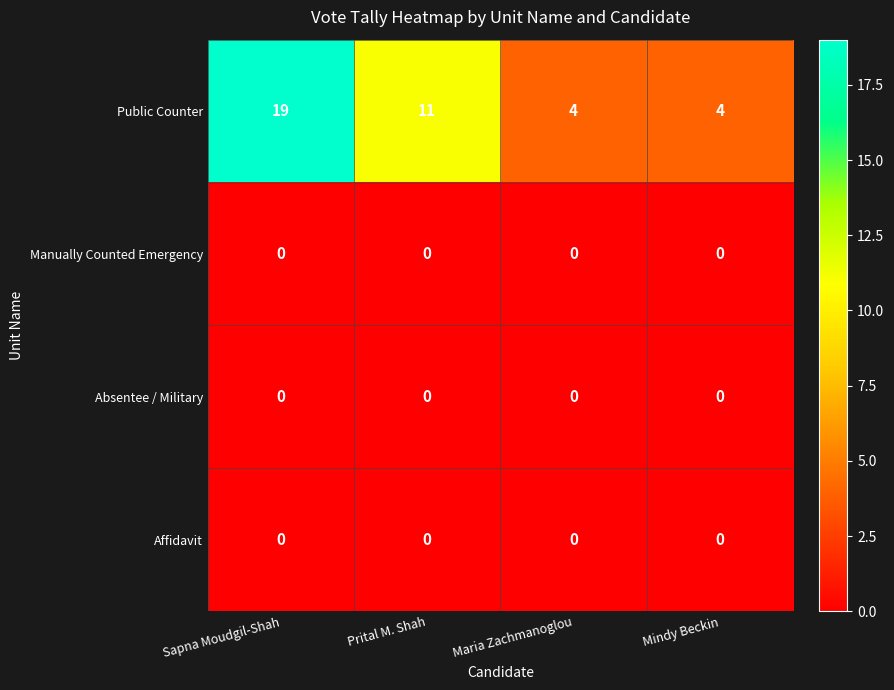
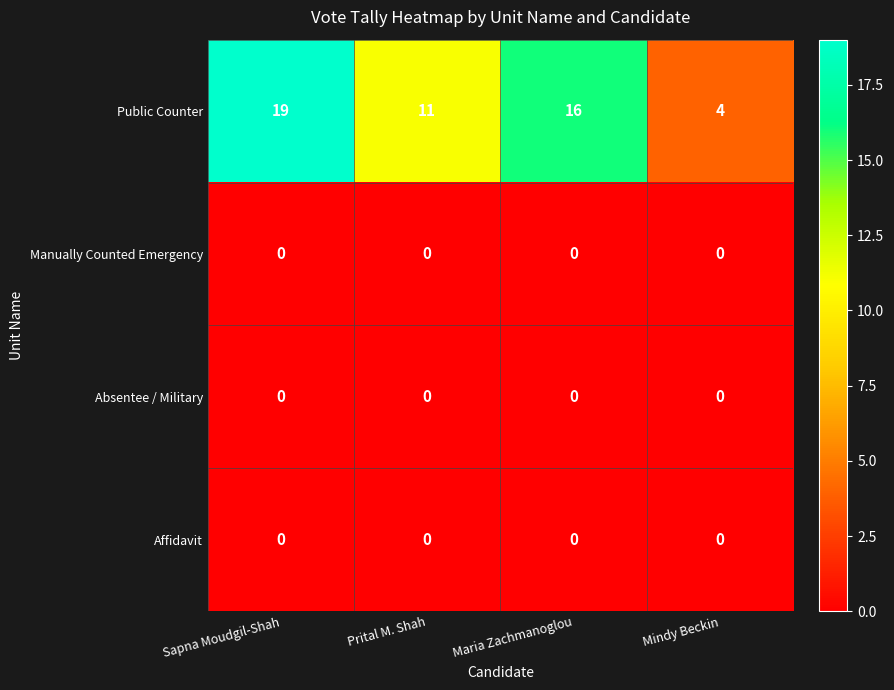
Public Counter, Maria Zachmanoglou: 4 -> 16
